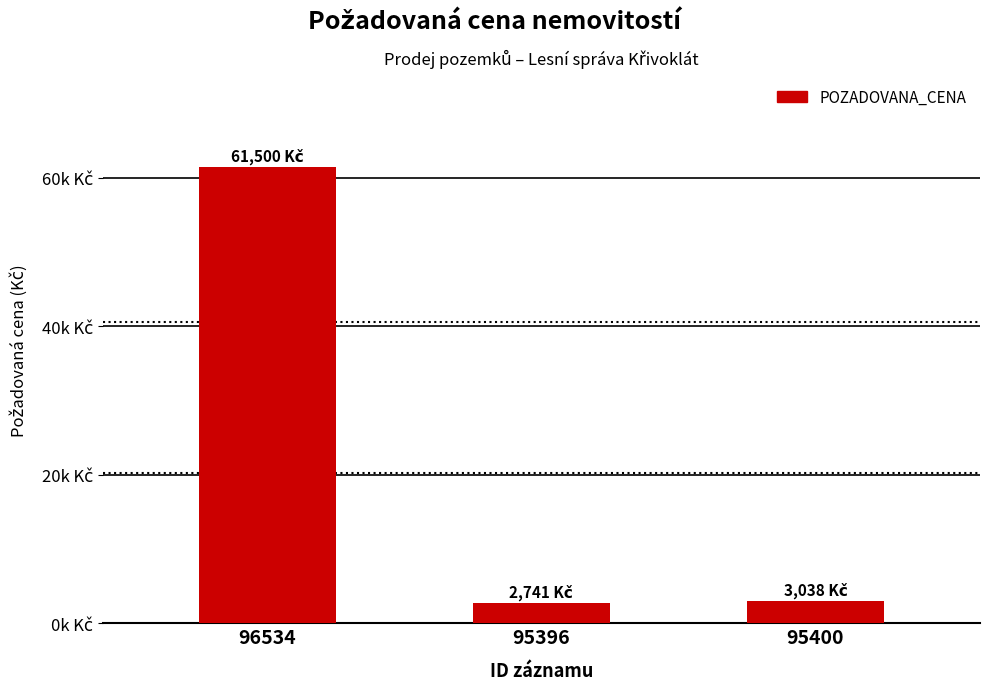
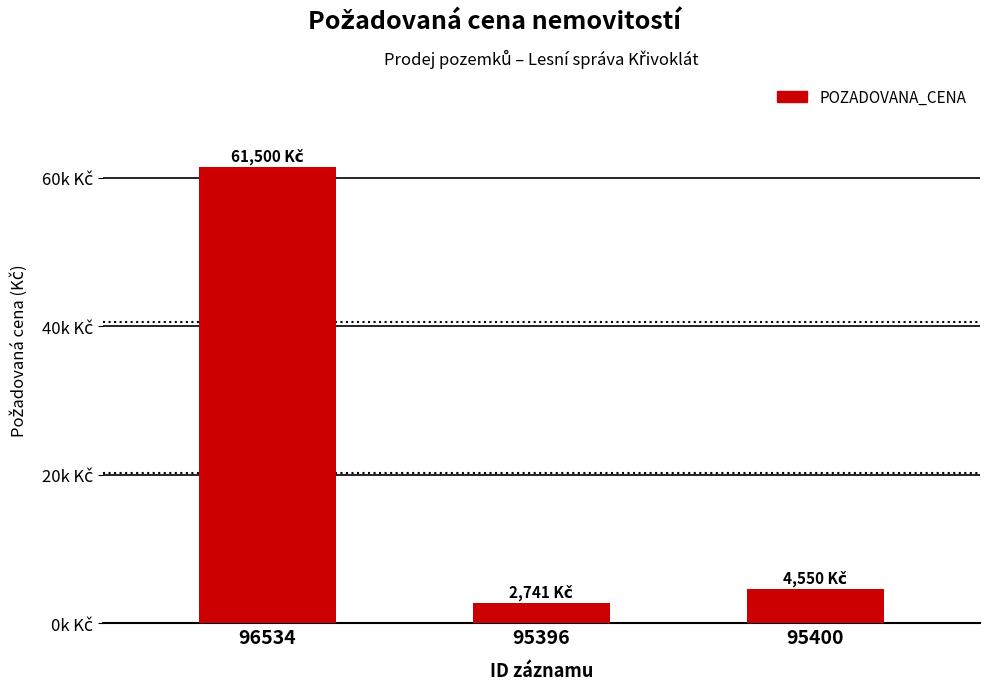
95400: 3,038 -> 4,550
